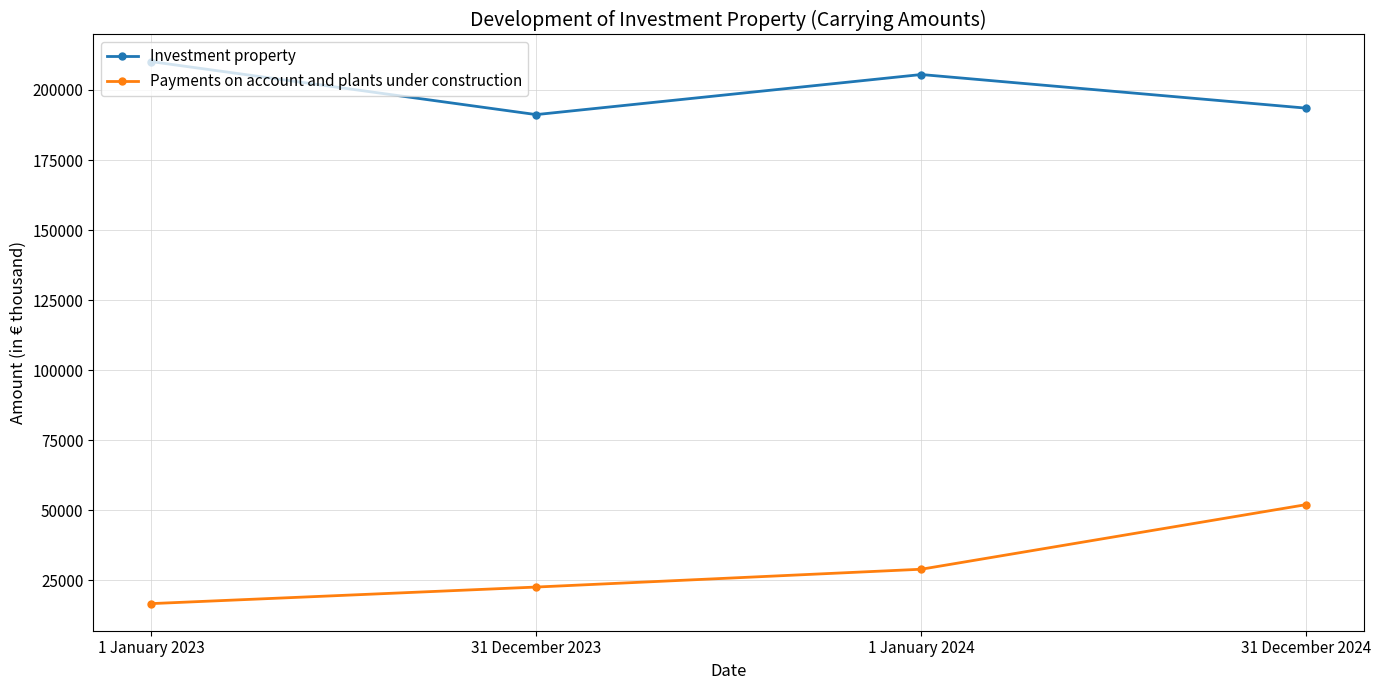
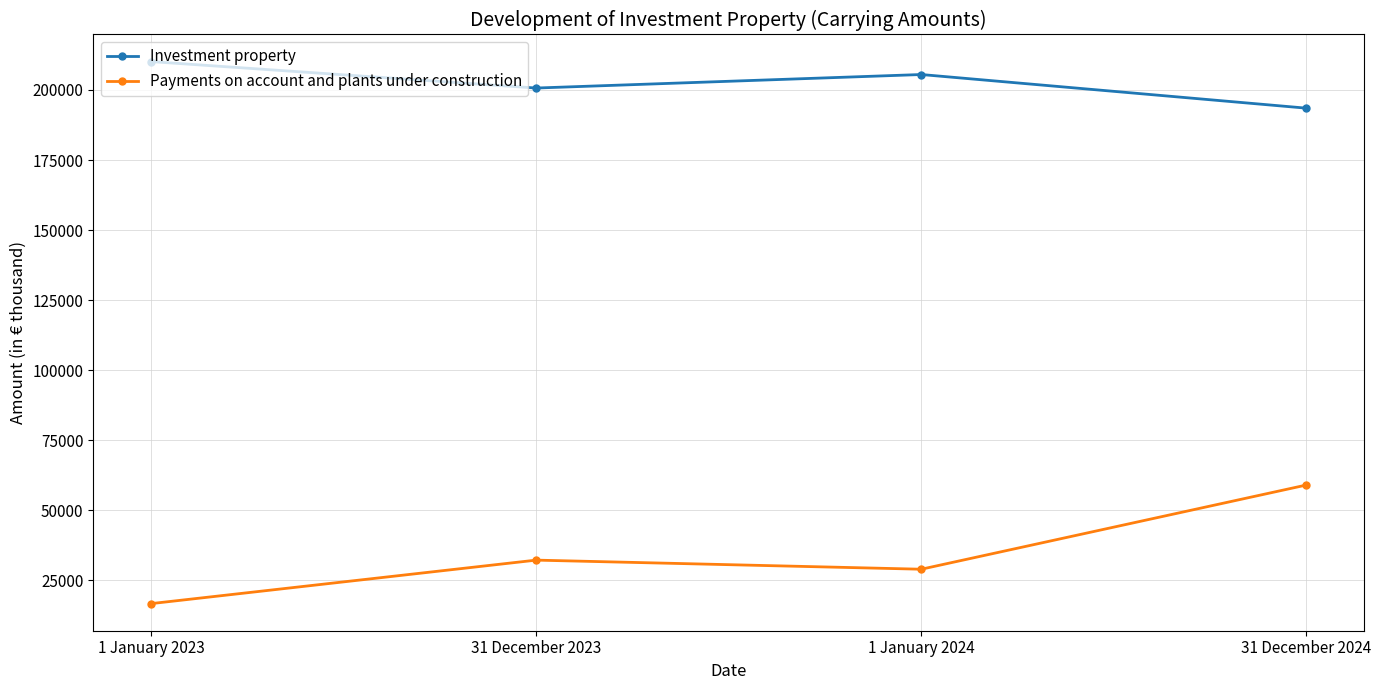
Investment property, 31 December 2023: 191000 -> 201000
Payments on account and plants under construction, 31 December 2023: 23000 -> 32000
Payments on account and plants under construction, 31 December 2024: 52000 -> 59000
